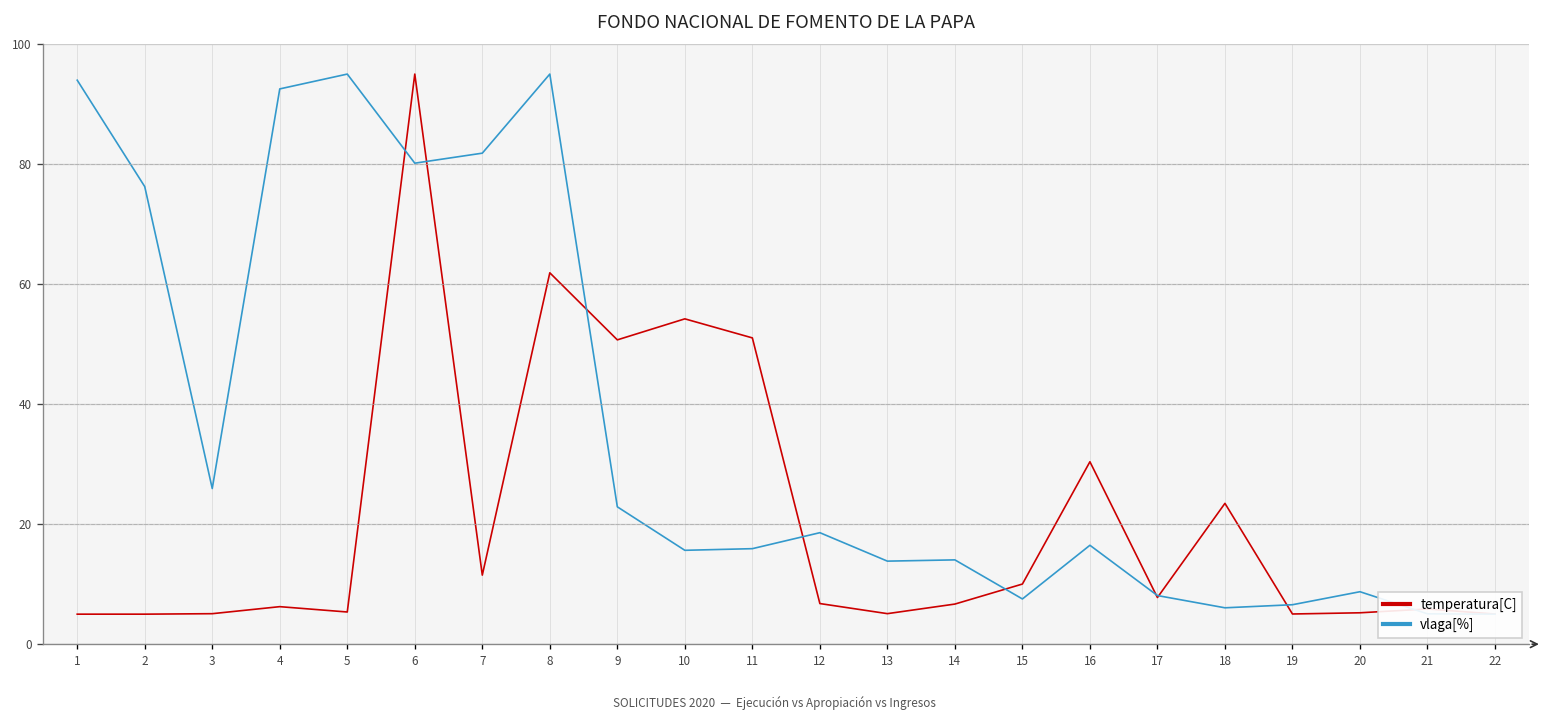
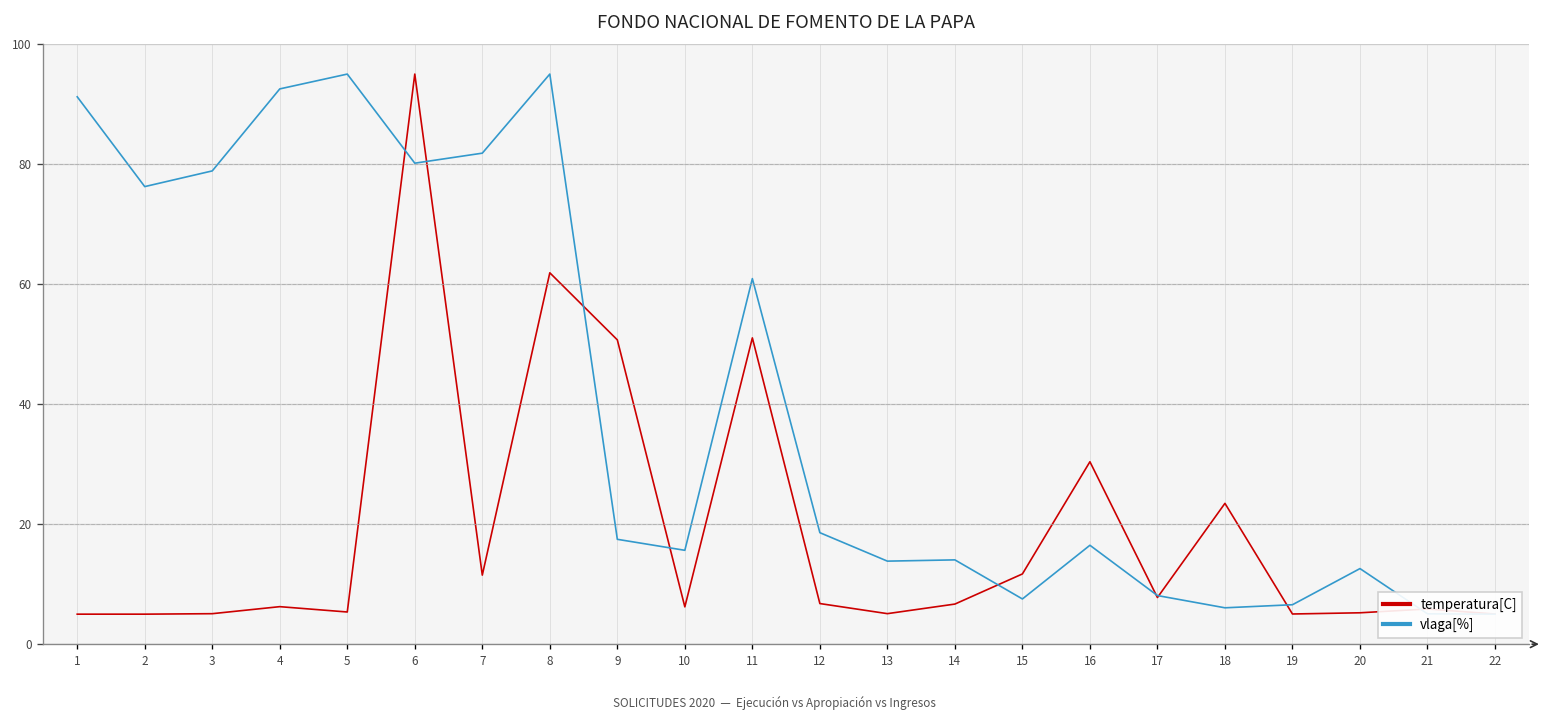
vlaga[%], 1: 94 -> 91
vlaga[%], 3: 26 -> 79
vlaga[%], 9: 23 -> 17
temperatura[C], 10: 54 -> 6
vlaga[%], 11: 16 -> 61
temperatura[C], 15: 10 -> 12
vlaga[%], 20: 9 -> 13
